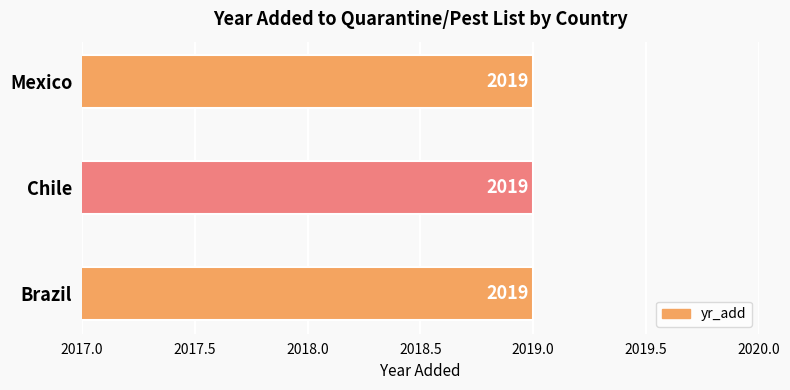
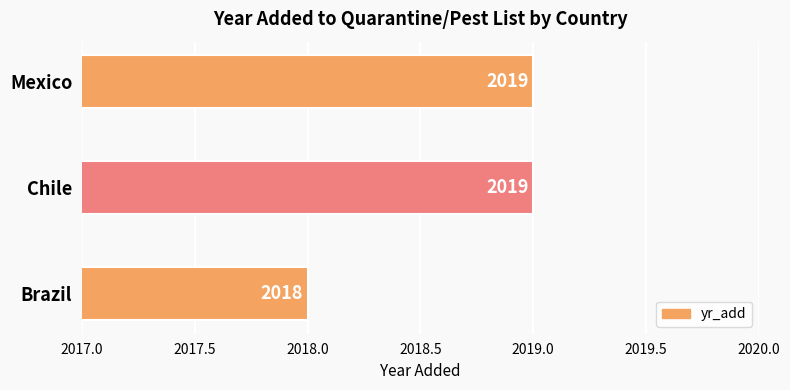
Brazil: 2019 -> 2018
